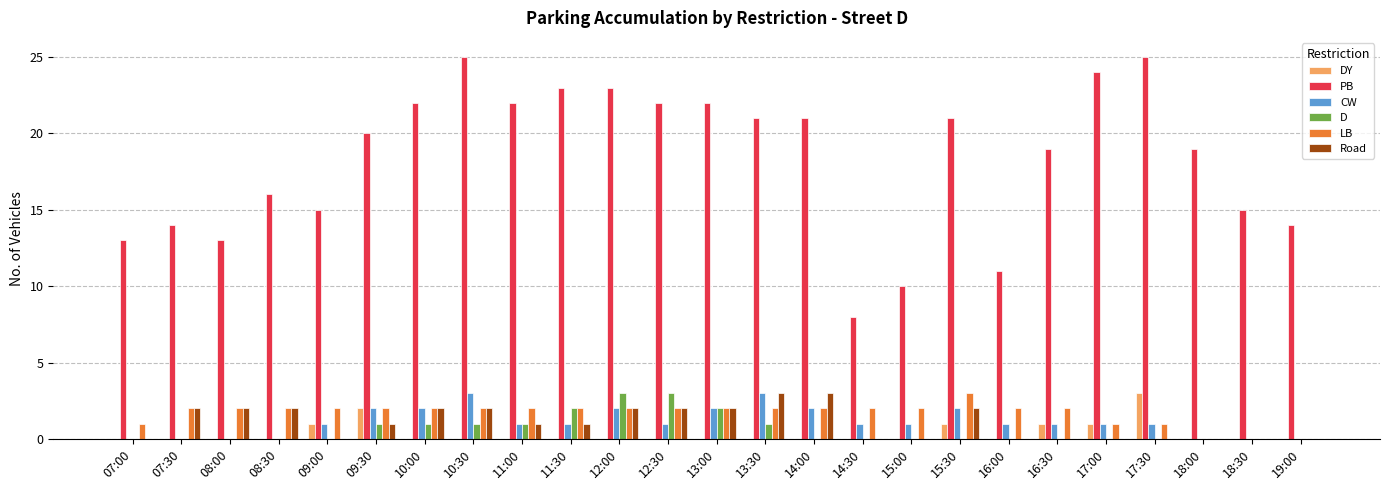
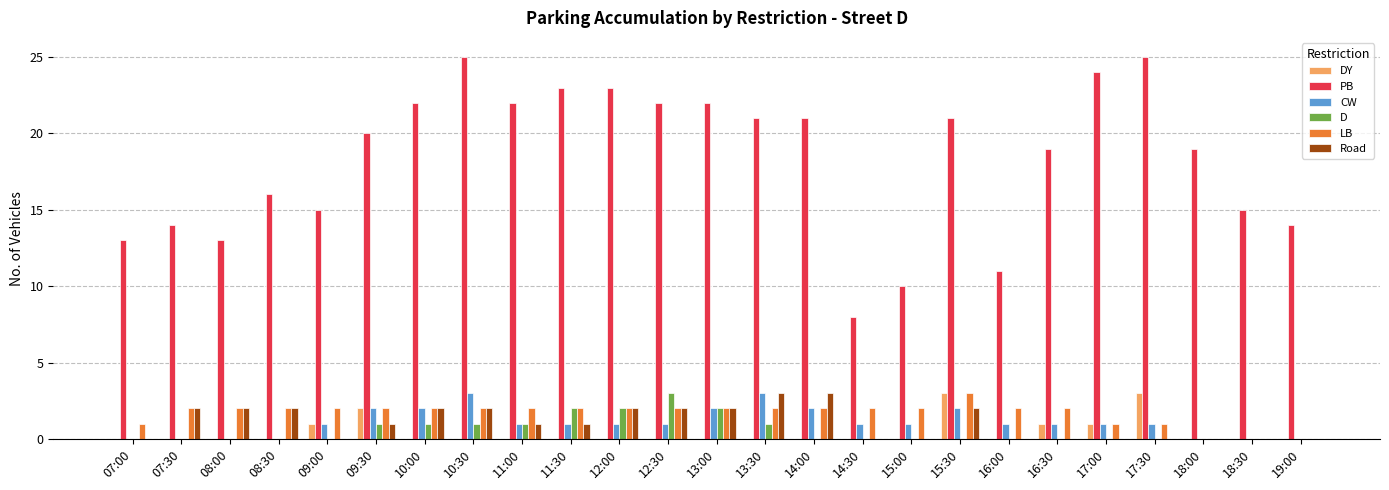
CW, 12:00: 2 -> 1
D, 12:00: 3 -> 2
DY, 15:30: 1 -> 3
